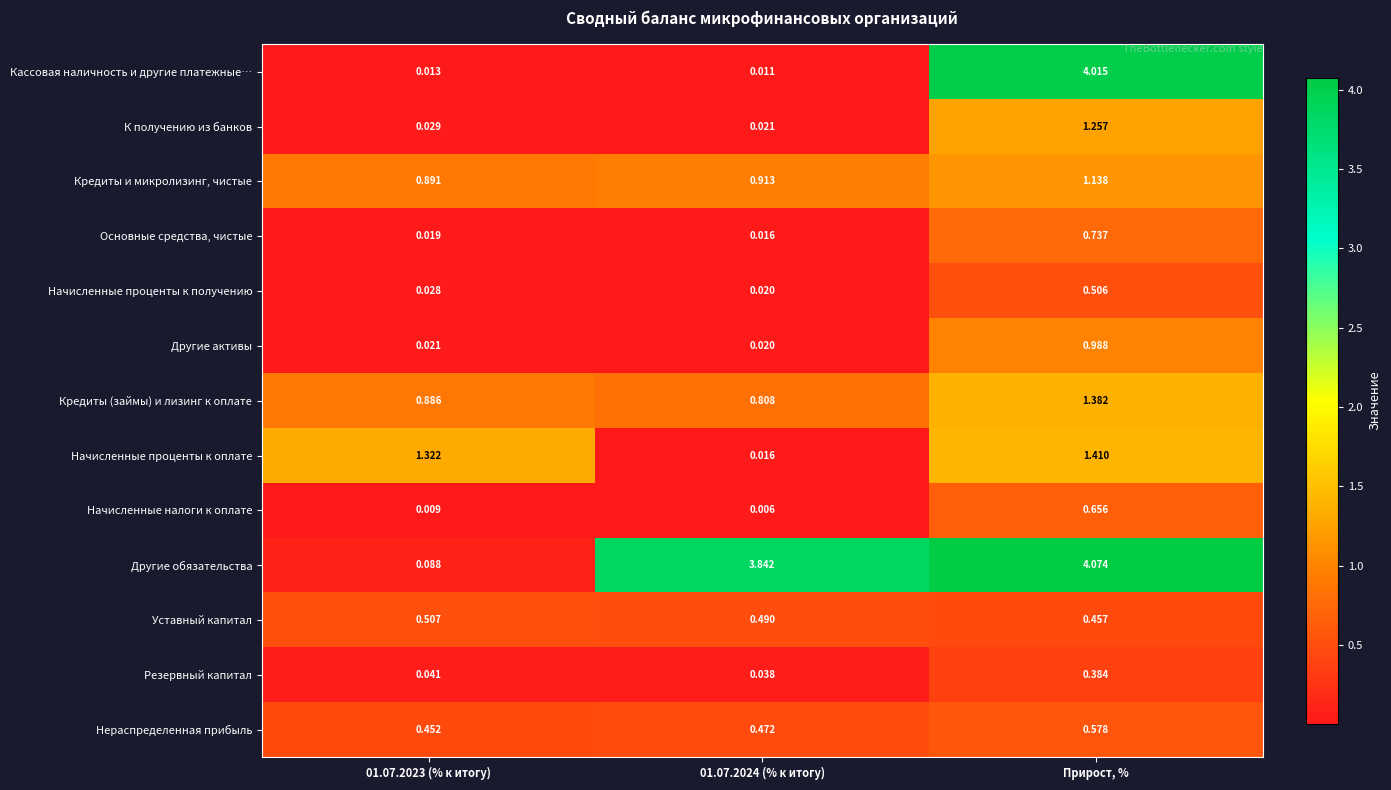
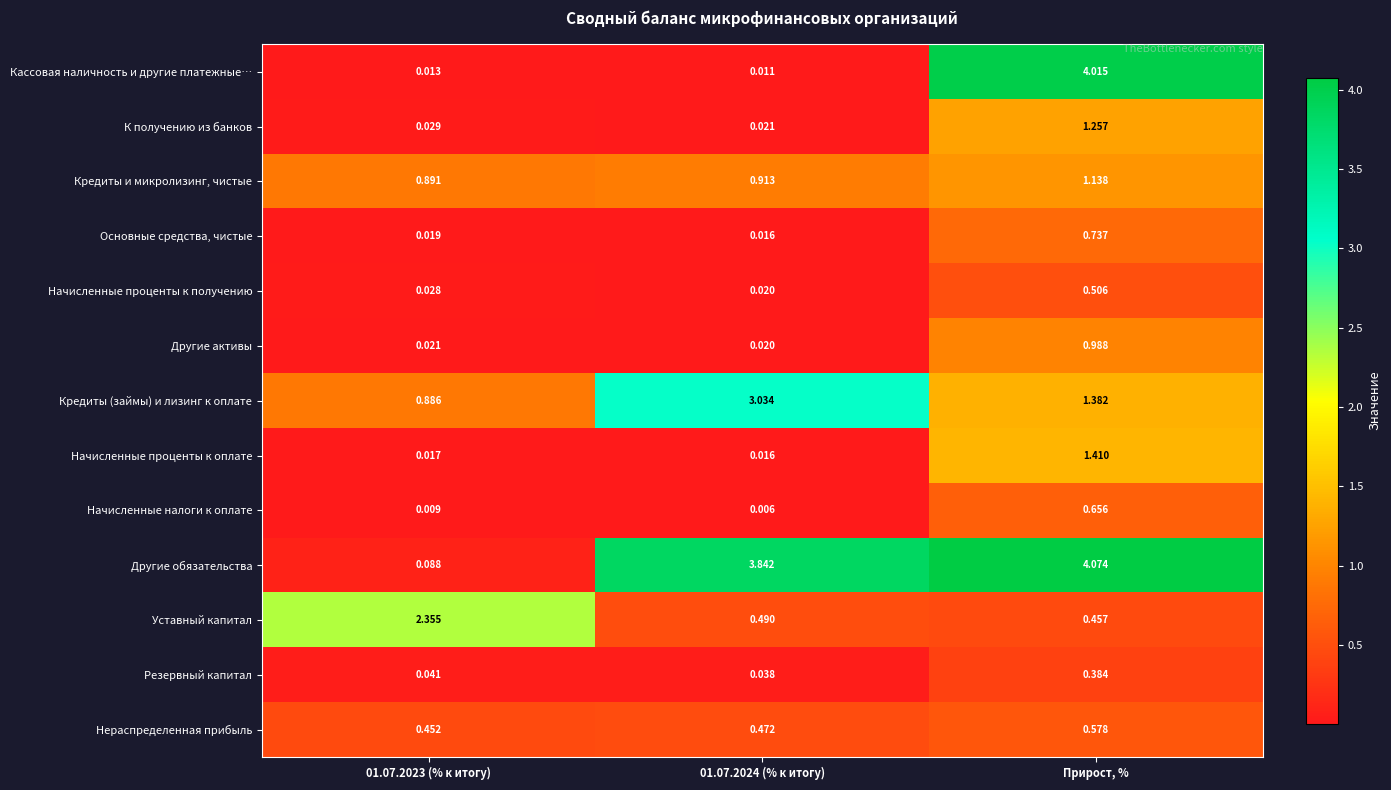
Кредиты (займы) и лизинг к оплате, 01.07.2024 (% к итогу): 0.808 -> 3.034
Начисленные проценты к оплате, 01.07.2023 (% к итогу): 1.322 -> 0.017
Уставный капитал, 01.07.2023 (% к итогу): 0.507 -> 2.355
